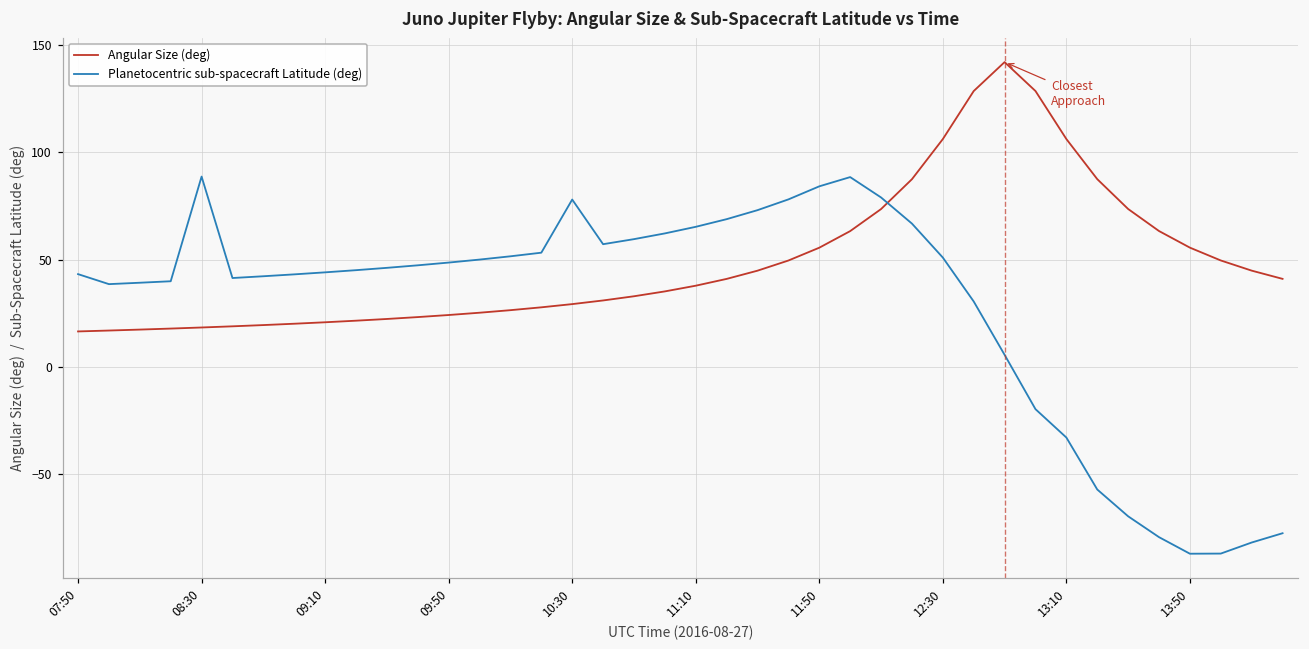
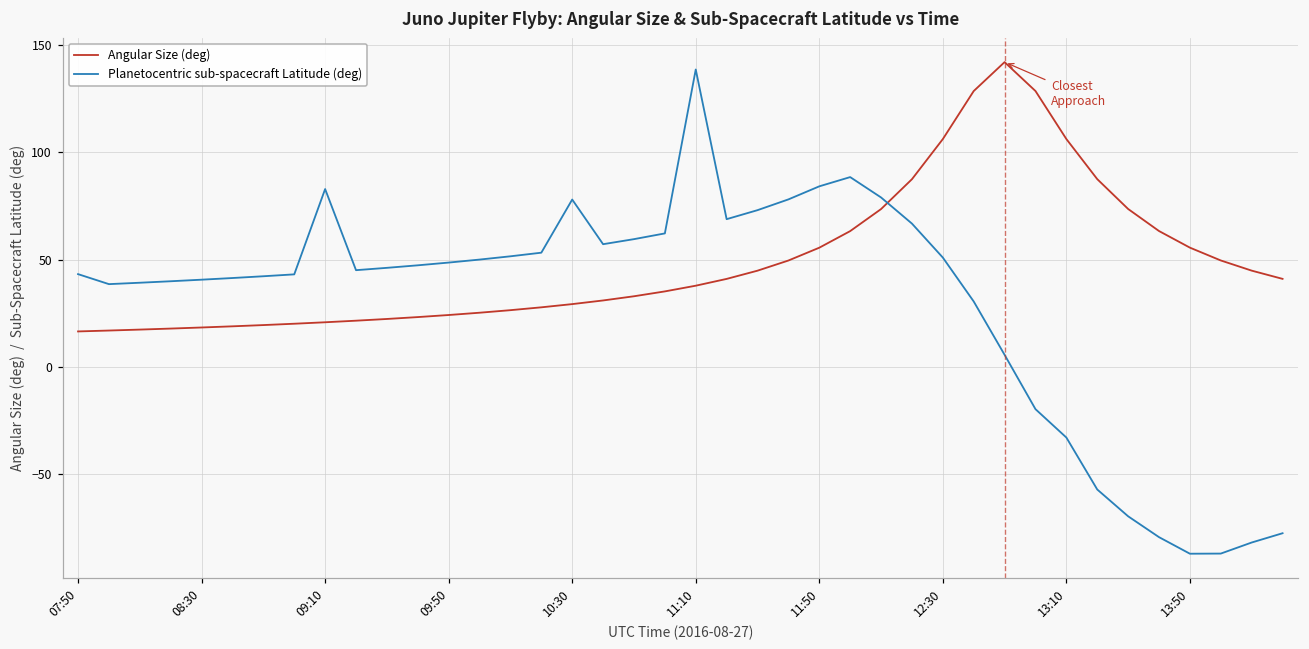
Planetocentric sub-spacecraft Latitude (deg), 08:30: 89 -> 41
Planetocentric sub-spacecraft Latitude (deg), 09:10: 44 -> 83
Planetocentric sub-spacecraft Latitude (deg), 11:10: 65 -> 138
